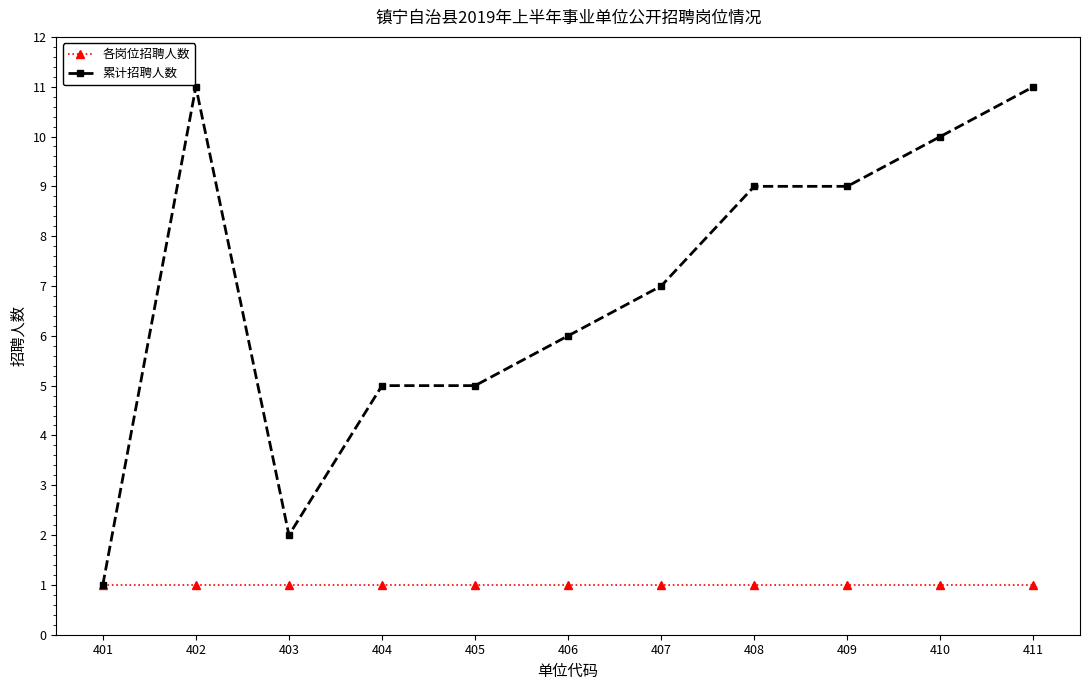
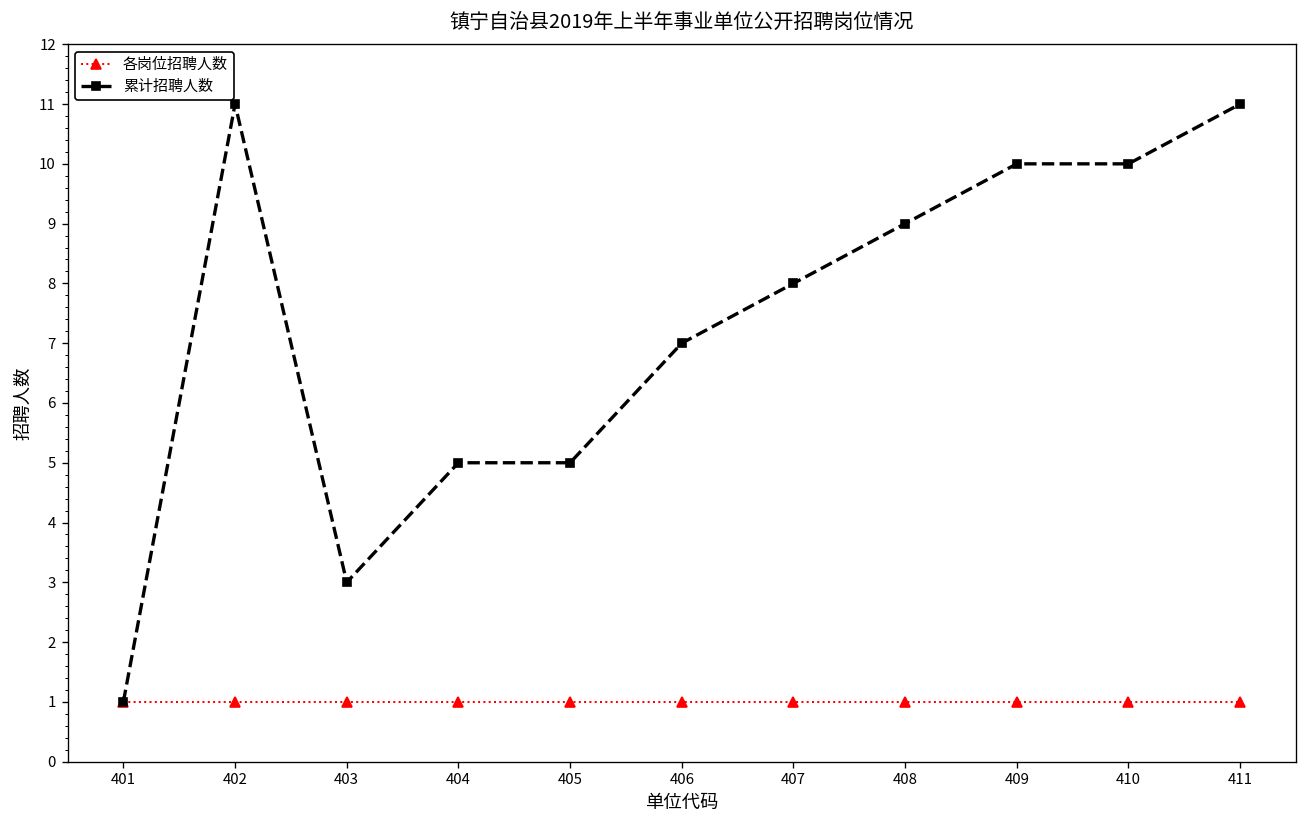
累计招聘人数, 403: 2 -> 3
累计招聘人数, 406: 6 -> 7
累计招聘人数, 407: 7 -> 8
累计招聘人数, 409: 9 -> 10
